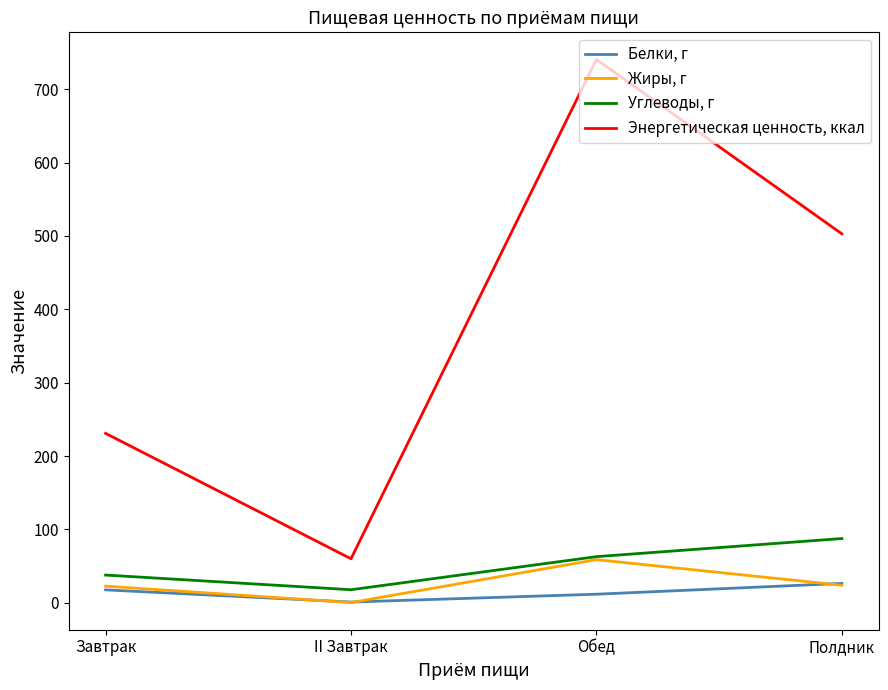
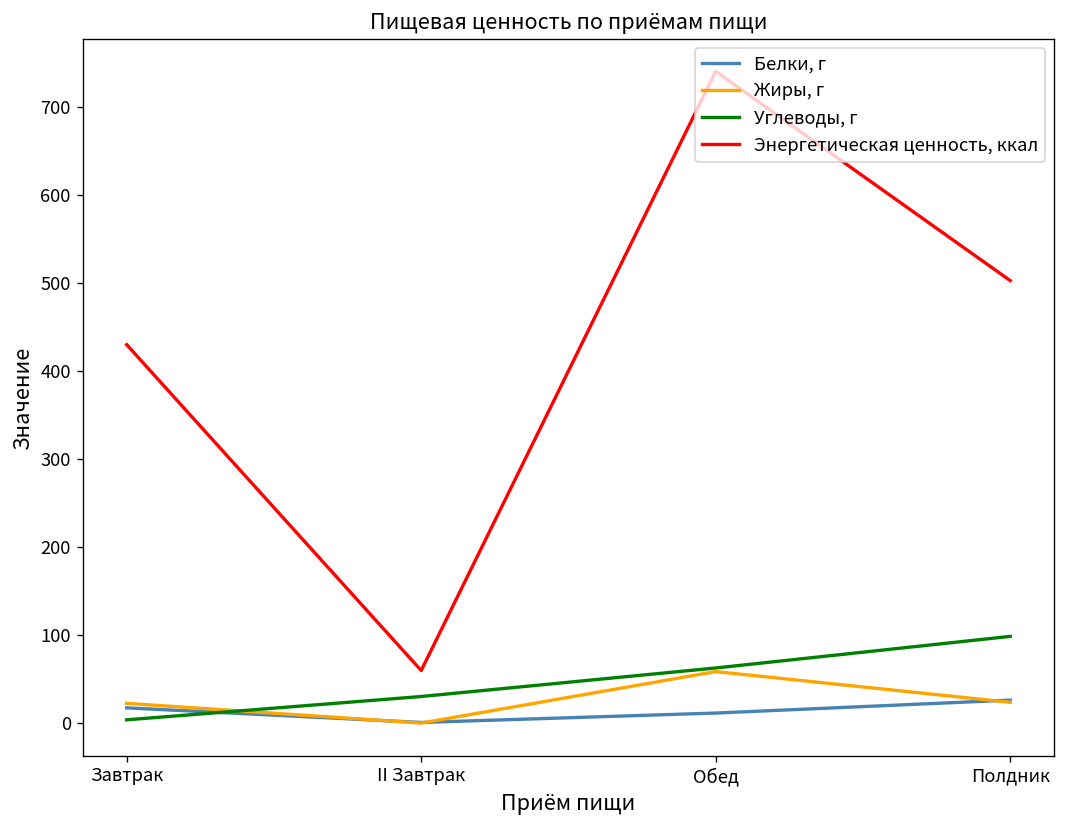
Углеводы, г, Завтрак: 40 -> 0
Энергетическая ценность, ккал, Завтрак: 230 -> 430
Углеводы, г, II Завтрак: 20 -> 30
Углеводы, г, Полдник: 90 -> 100
